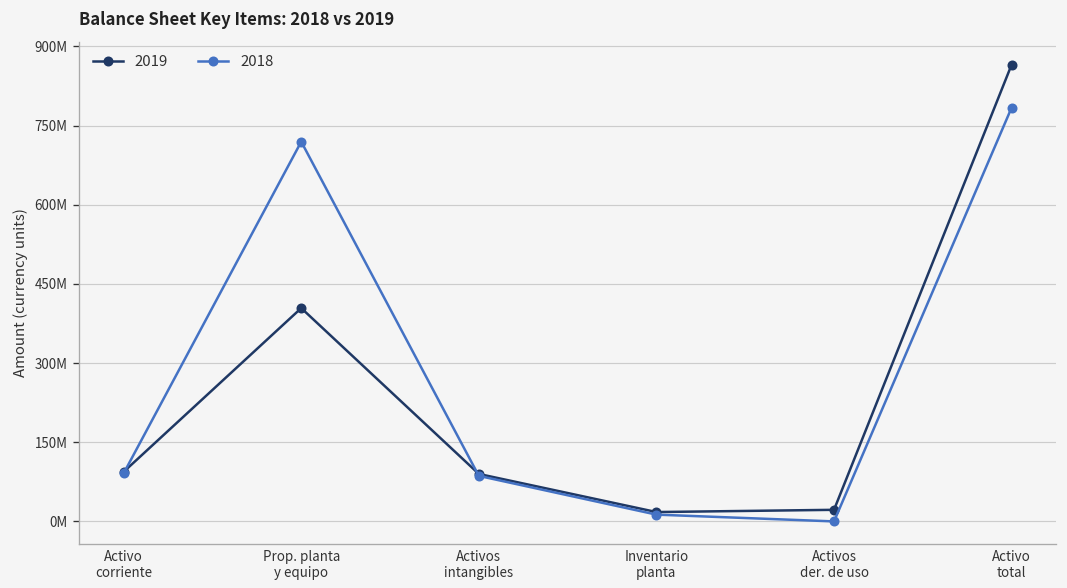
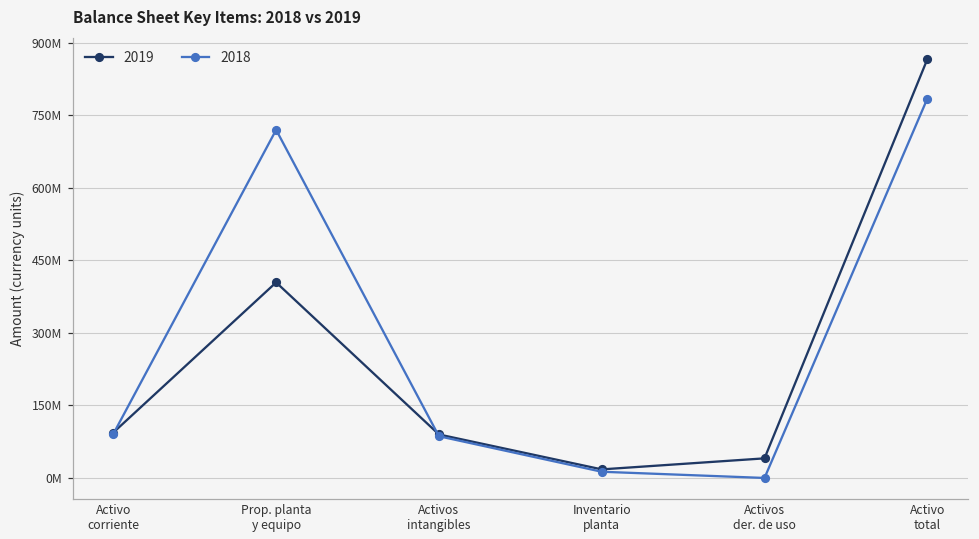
2019, Activos der. de uso: 20000000 -> 40000000
